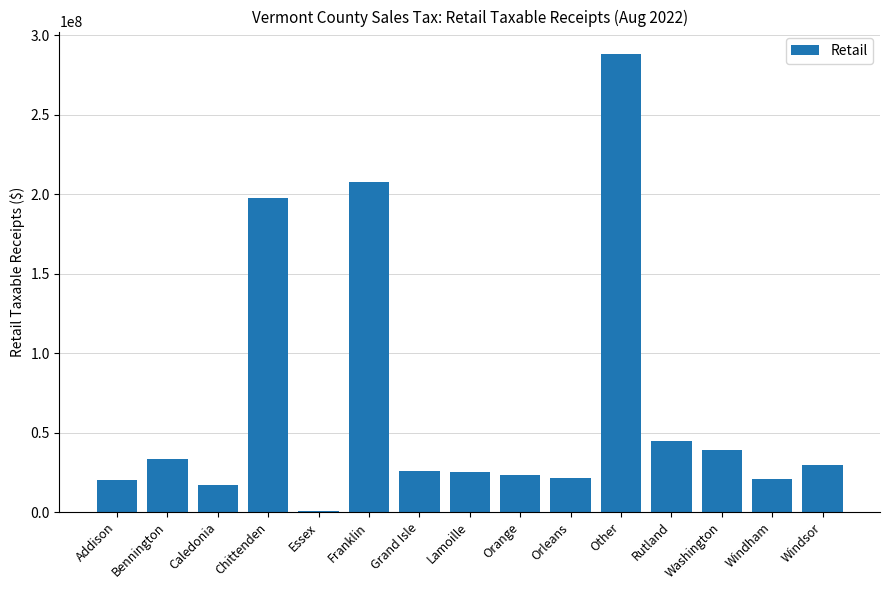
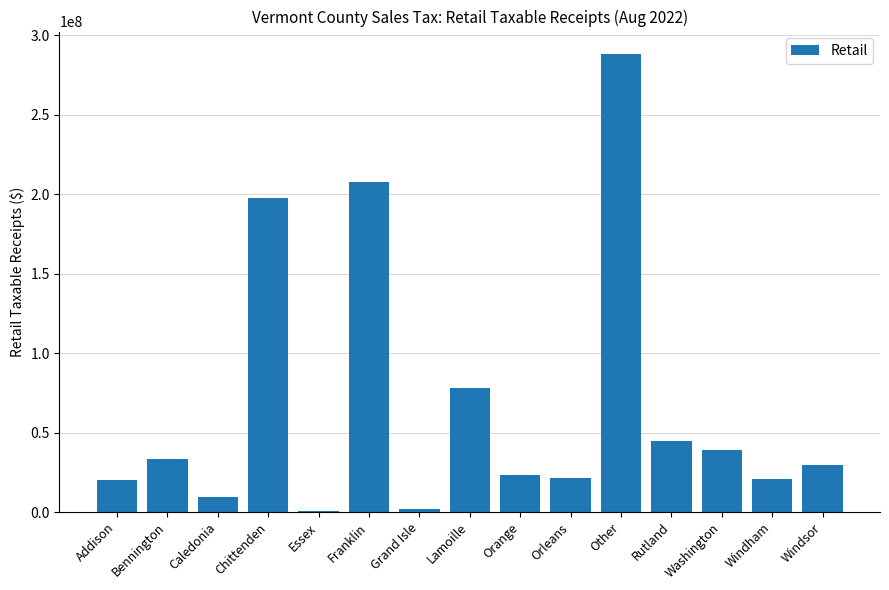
Caledonia: 17000000 -> 9000000
Grand Isle: 26000000 -> 2000000
Lamoille: 25000000 -> 78000000
